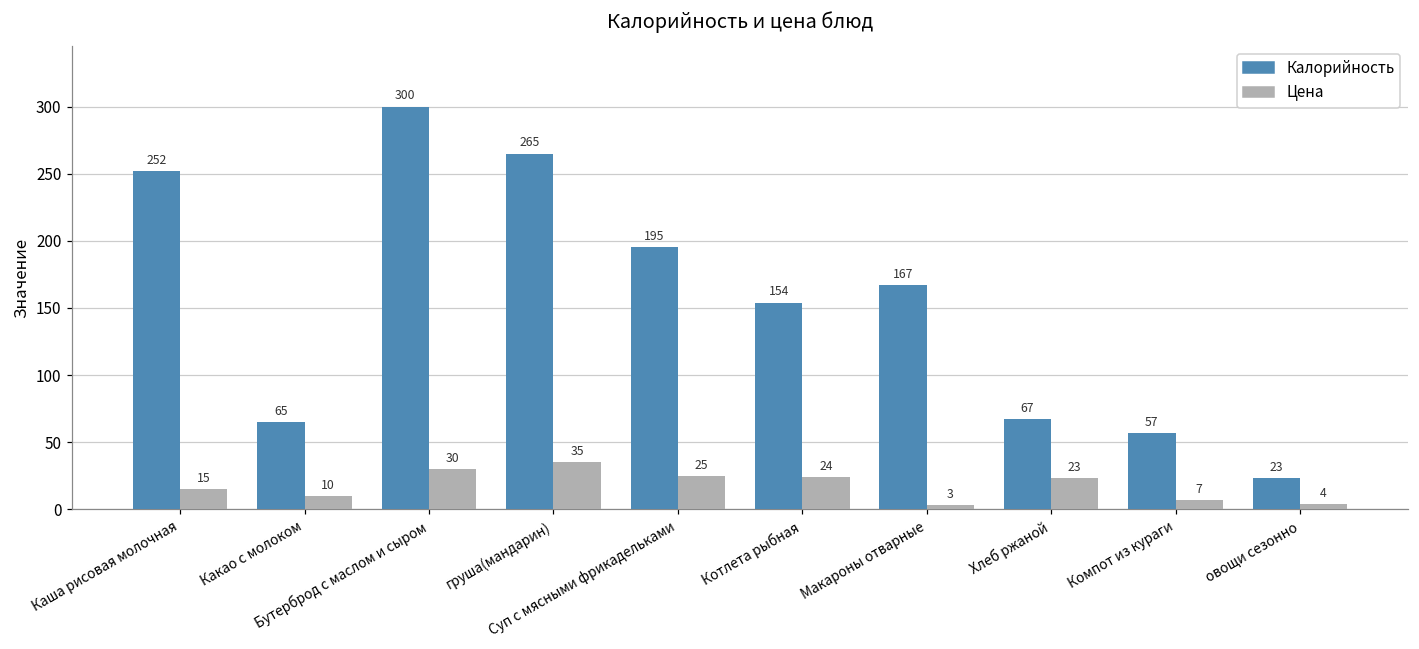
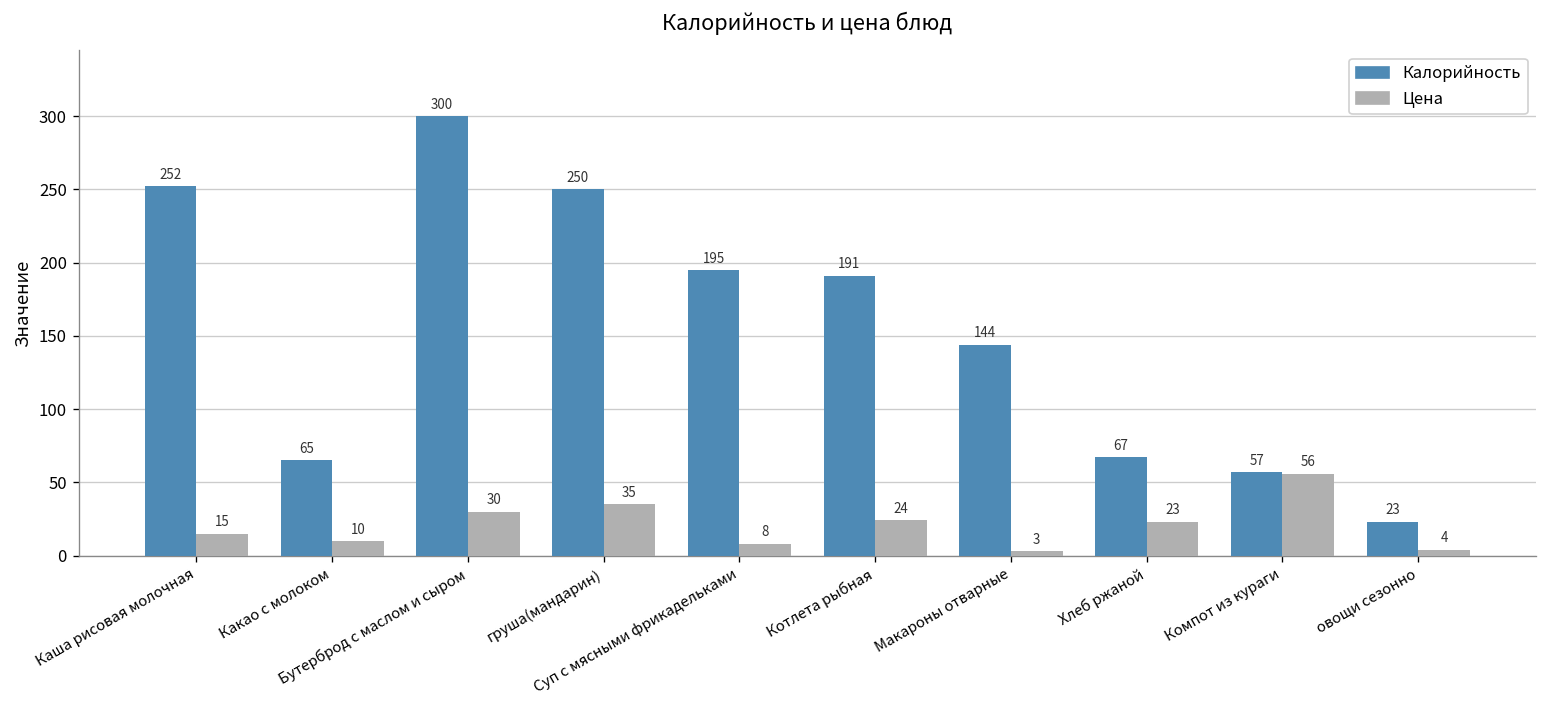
Калорийность, груша(мандарин): 265 -> 250
Цена, Суп с мясными фрикадельками: 25 -> 8
Калорийность, Котлета рыбная: 154 -> 191
Калорийность, Макароны отварные: 167 -> 144
Цена, Компот из кураги: 7 -> 56
